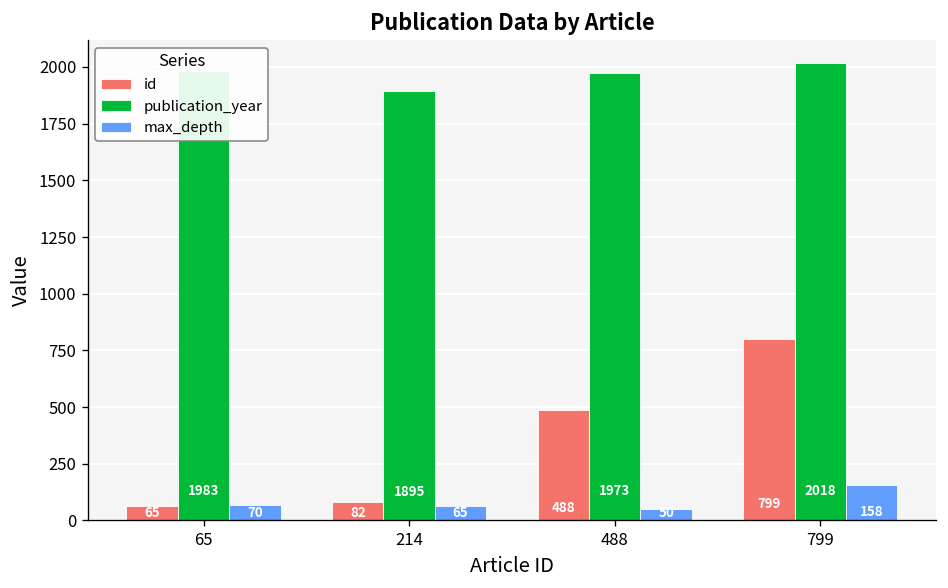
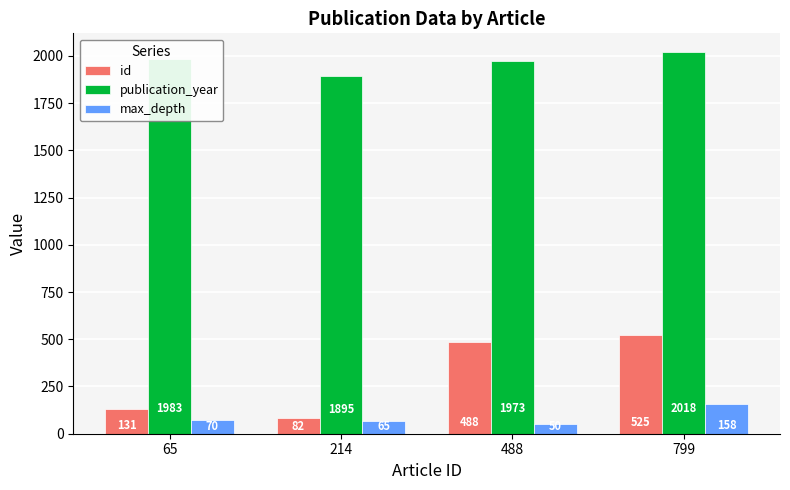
id, 65: 65 -> 131
id, 799: 799 -> 525
